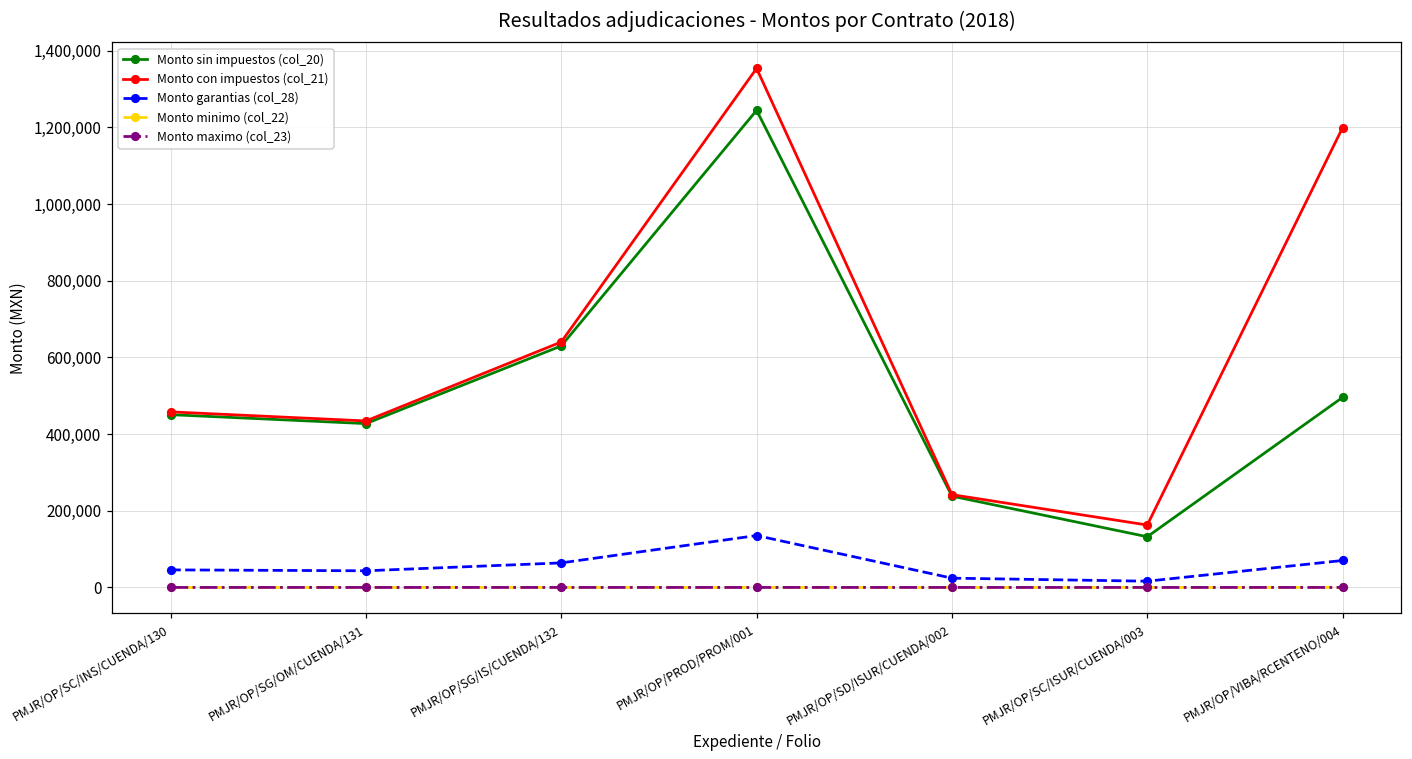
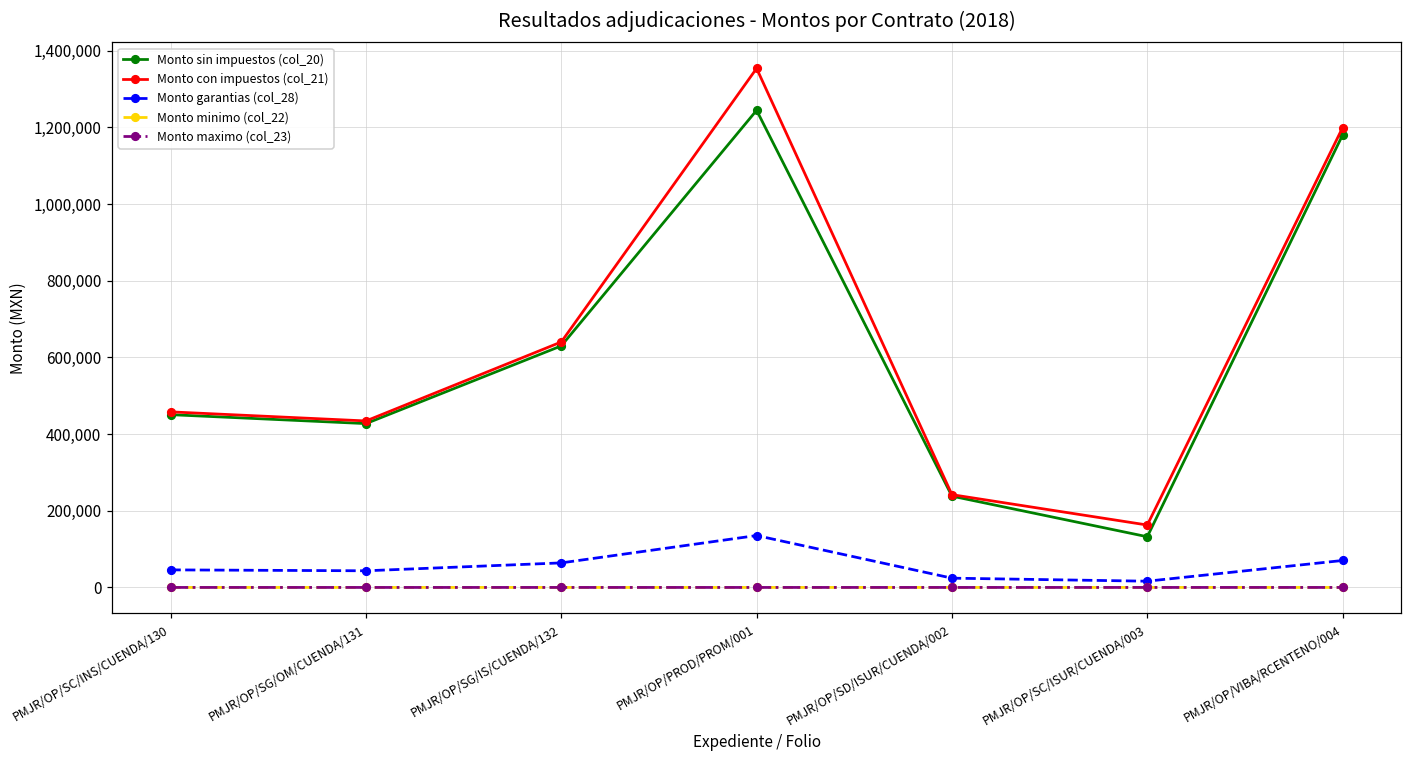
Monto sin impuestos (col_20), PMJR/OP/VIBA/RCENTENO/004: 500,000 -> 1,180,000
